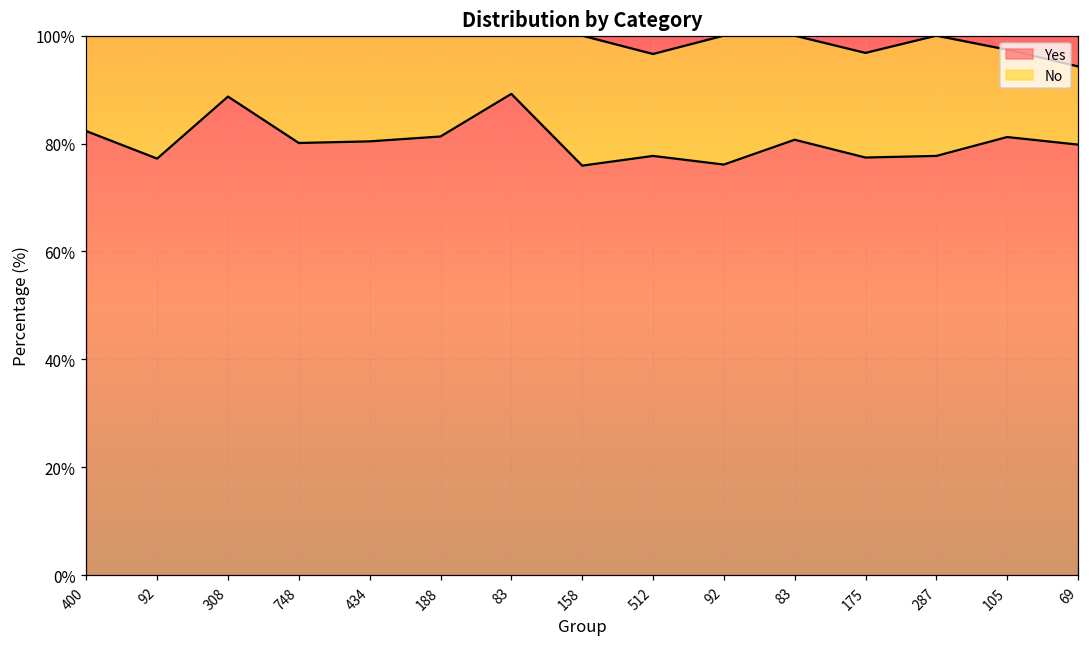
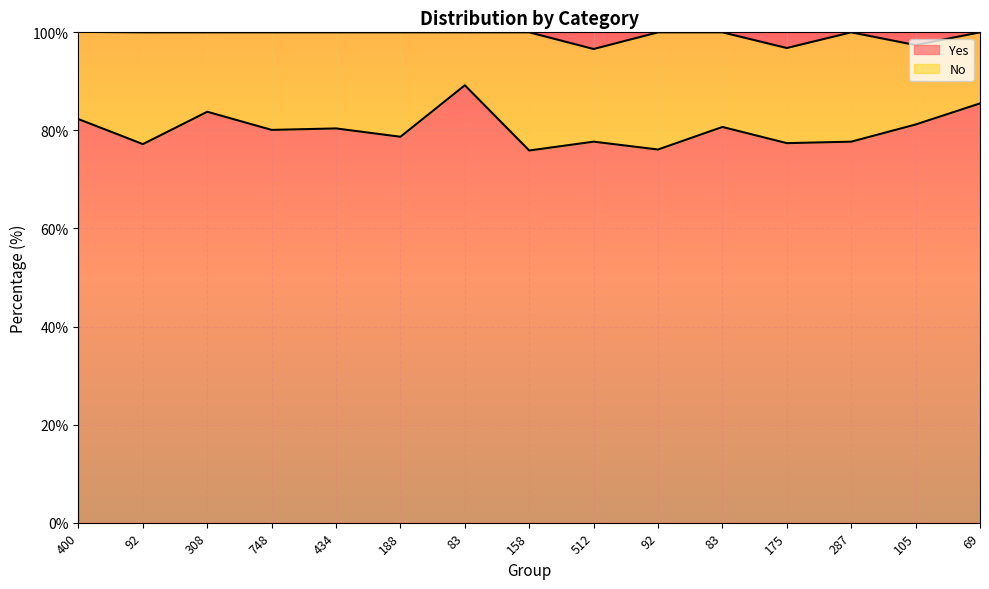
Yes, 308: 89% -> 84%
Yes, 188: 81% -> 79%
Yes, 69: 80% -> 86%
